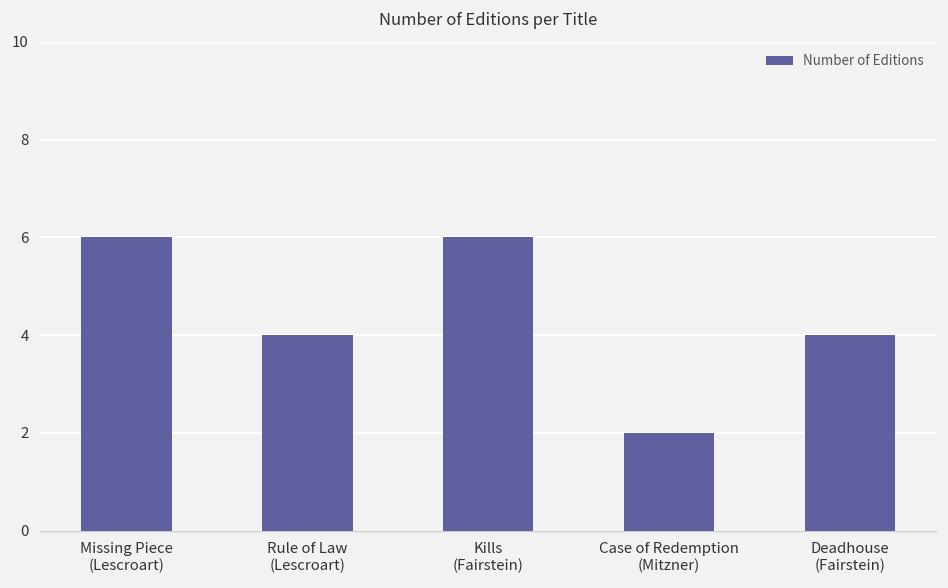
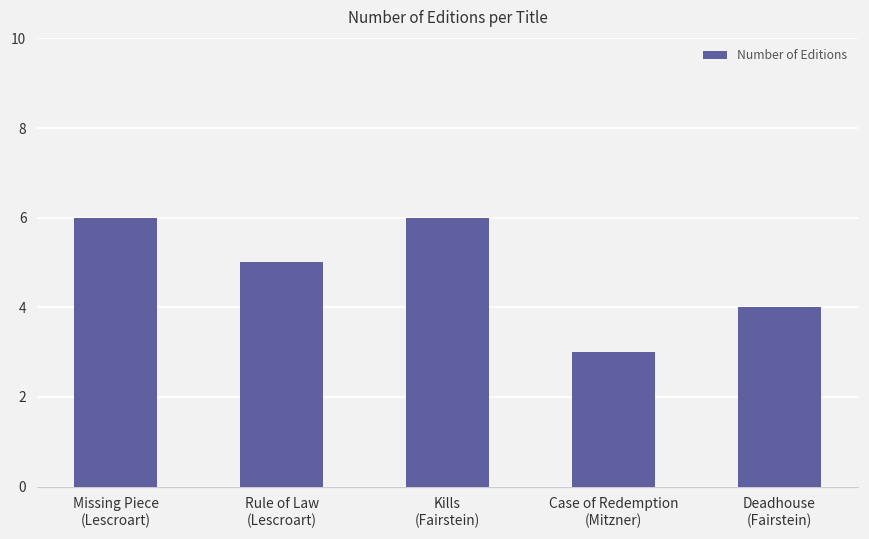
Rule of Law (Lescroart): 4 -> 5
Case of Redemption (Mitzner): 2 -> 3
